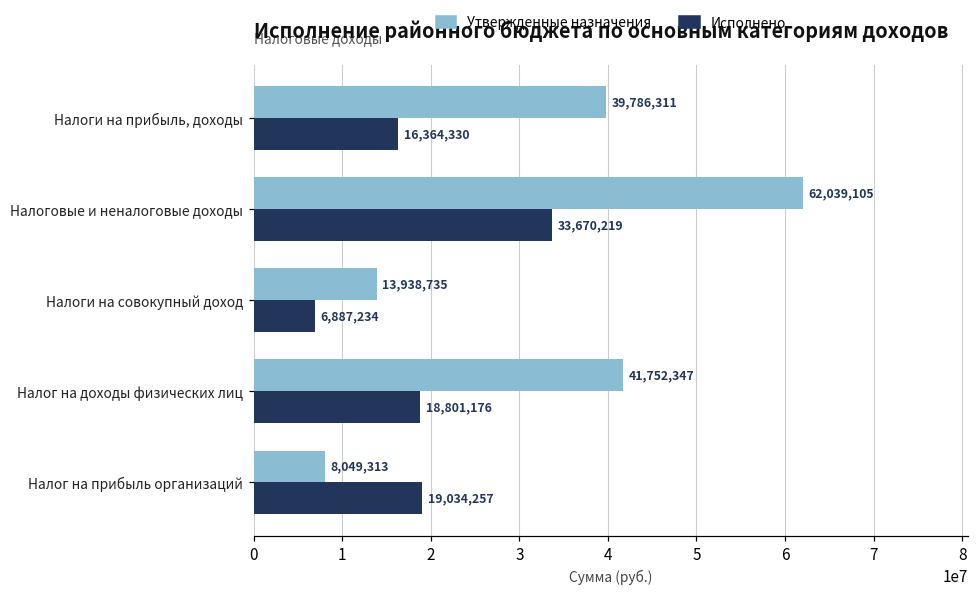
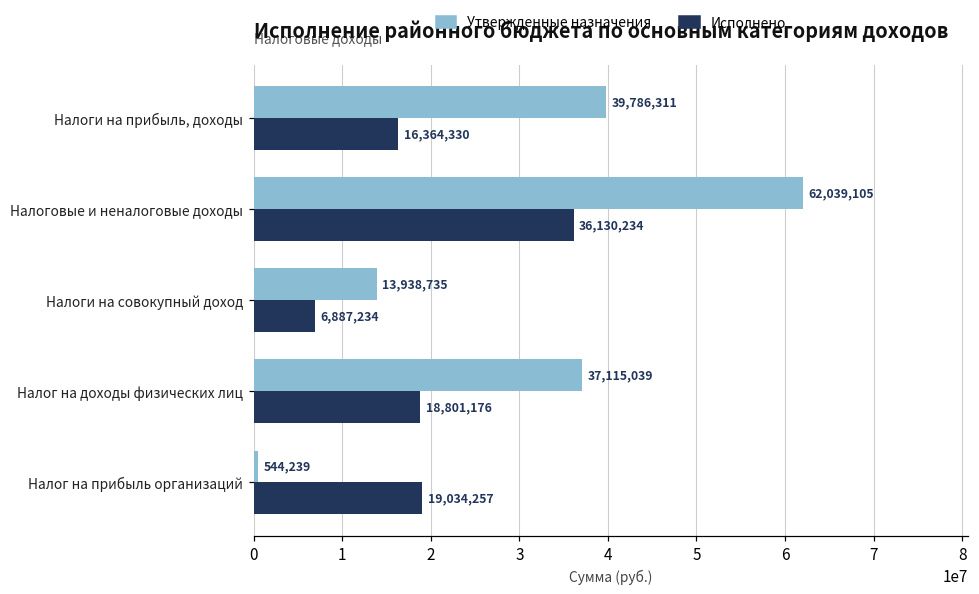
Исполнено, Налоговые и неналоговые доходы: 33,670,219 -> 36,130,234
Утвержденные назначения, Налог на доходы физических лиц: 41,752,347 -> 37,115,039
Утвержденные назначения, Налог на прибыль организаций: 8,049,313 -> 544,239
